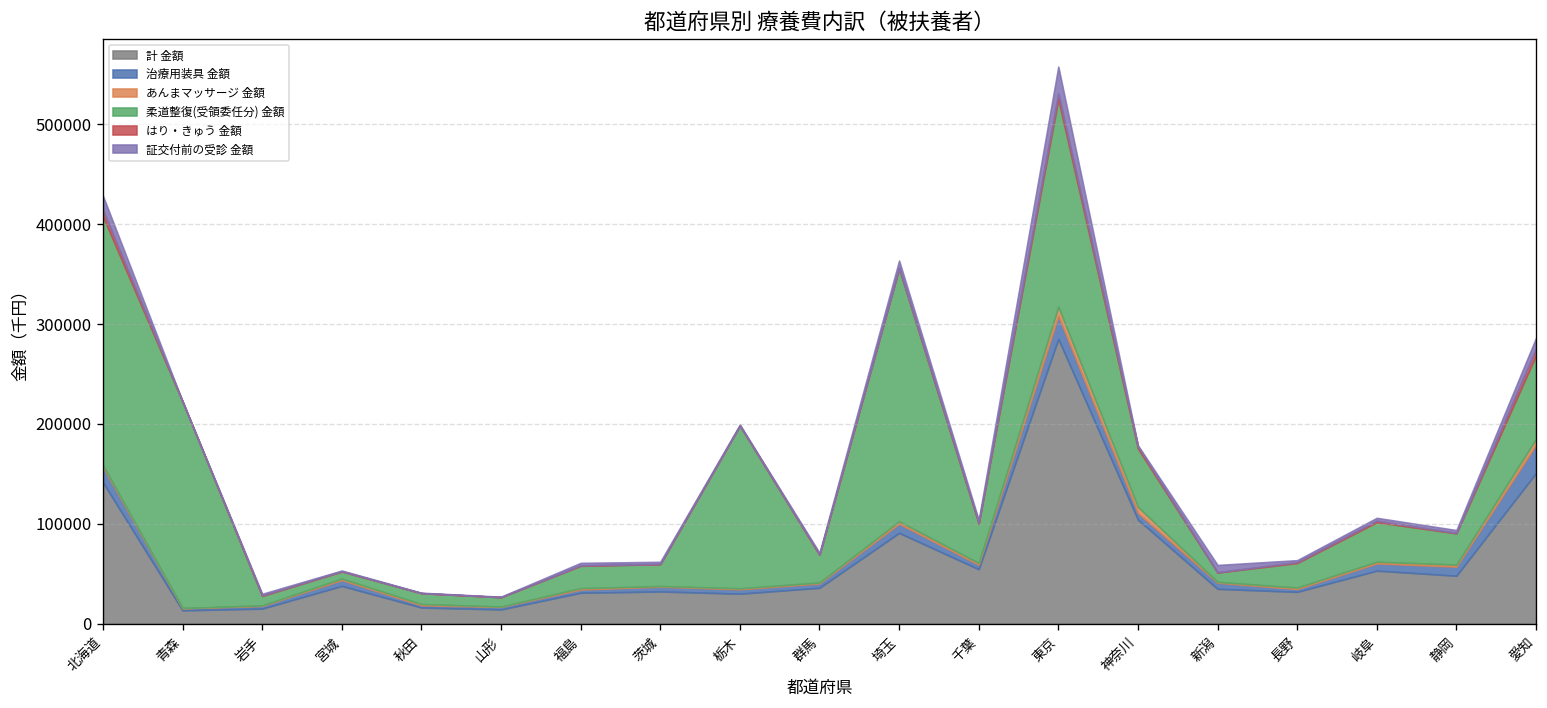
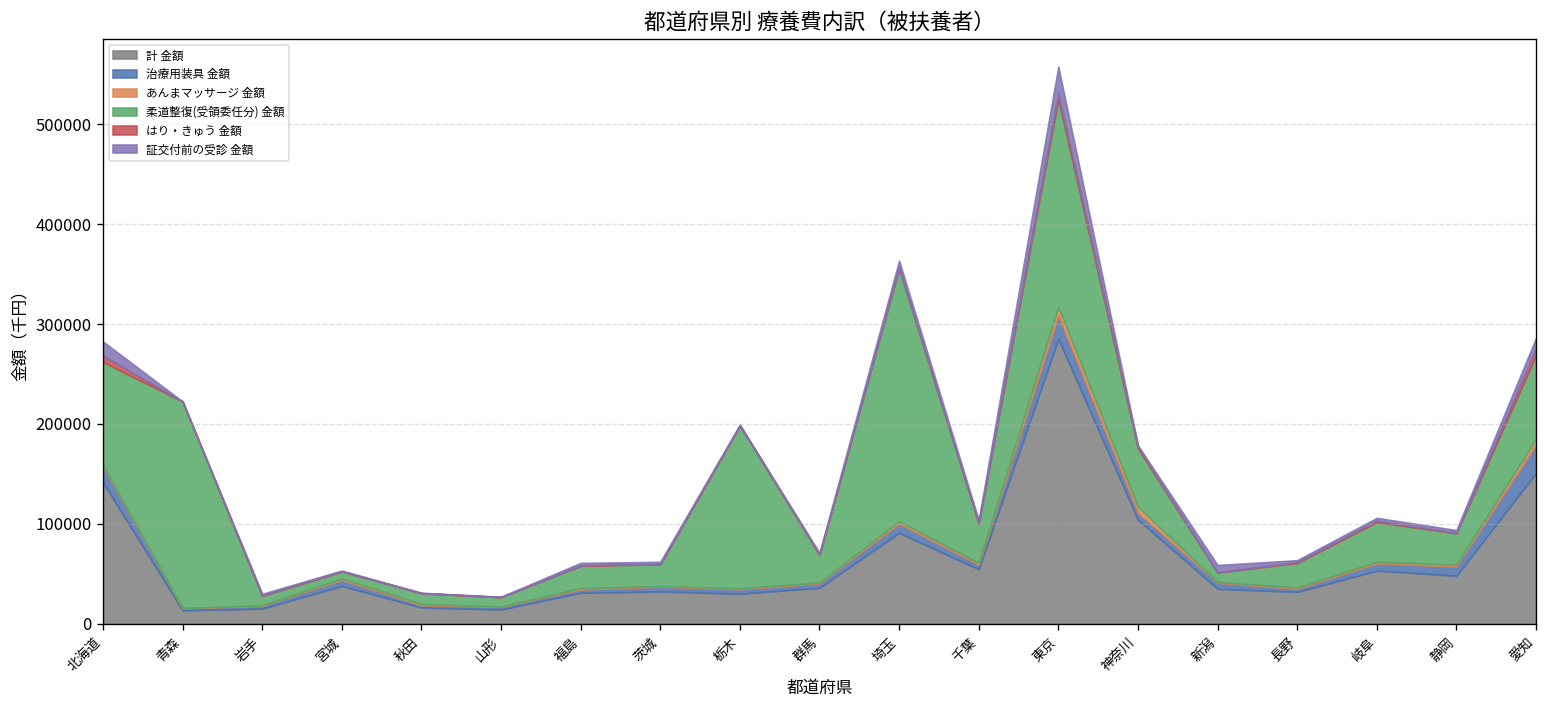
柔道整復(受領委任分) 金額, 北海道: 250000 -> 100000
